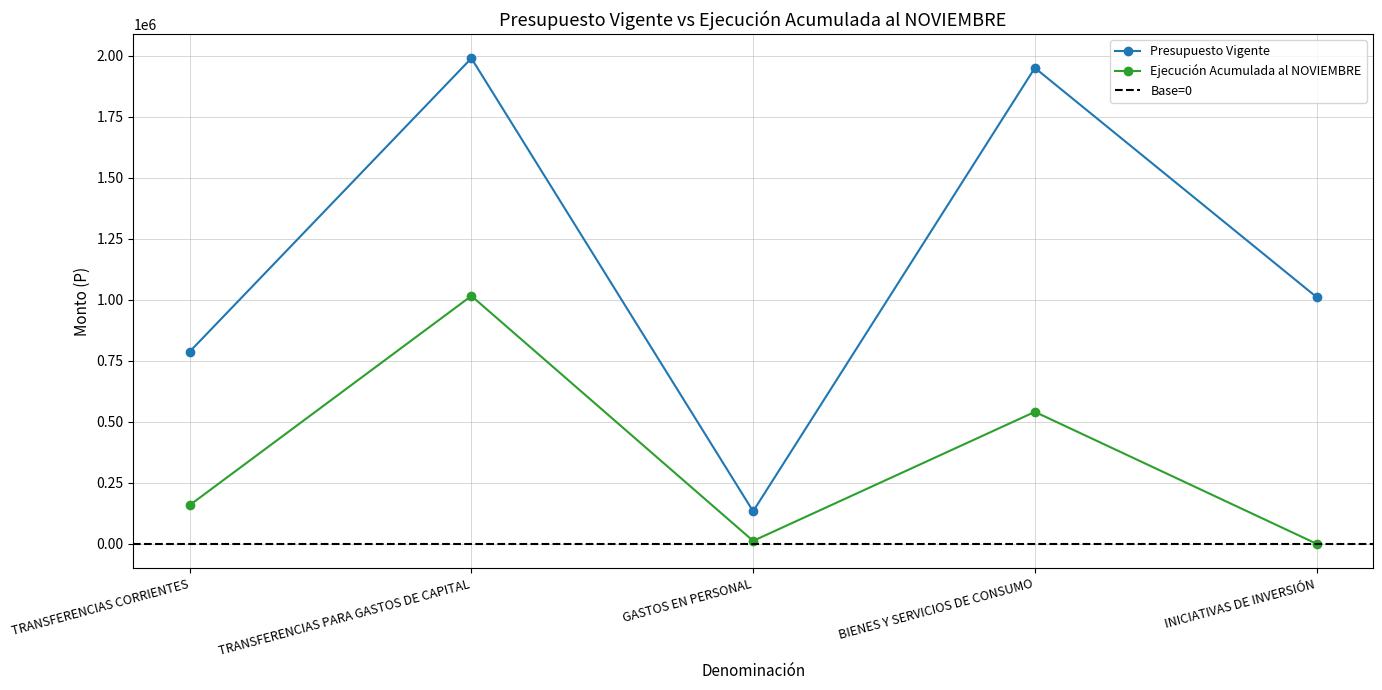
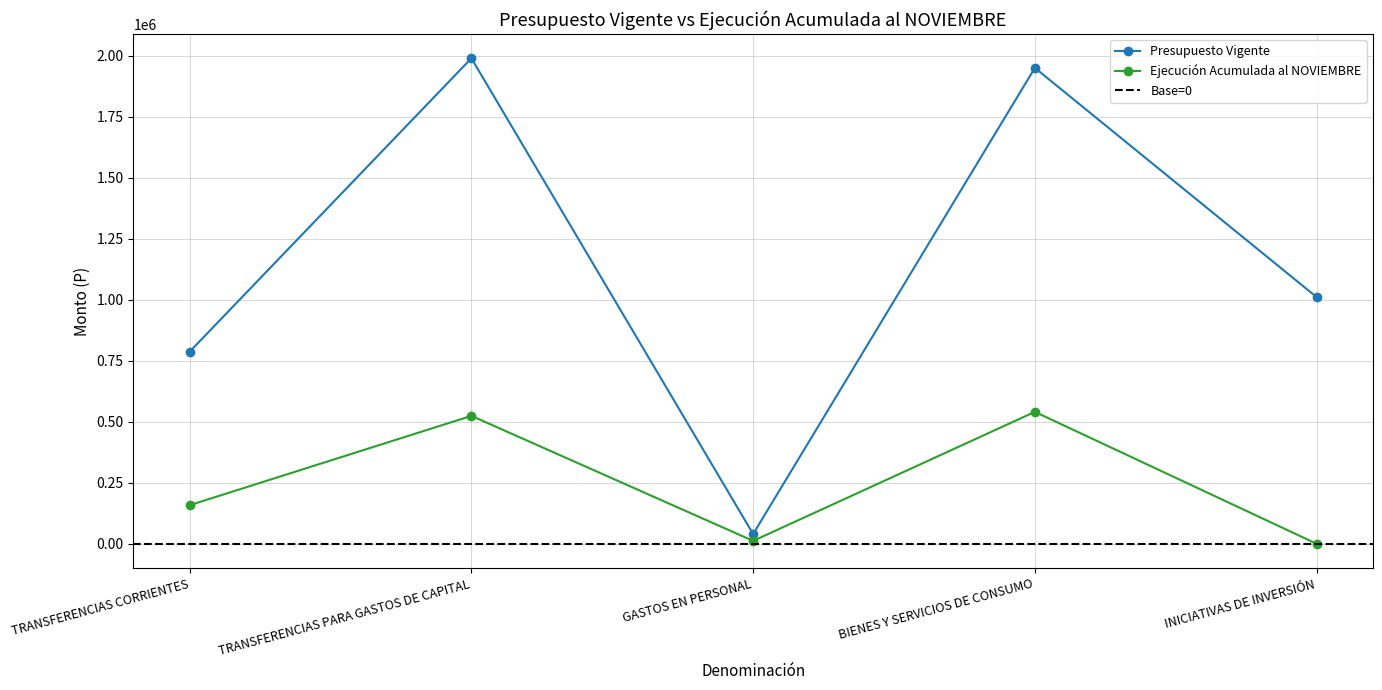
Ejecución Acumulada al NOVIEMBRE, TRANSFERENCIAS PARA GASTOS DE CAPITAL: 1020000 -> 520000
Presupuesto Vigente, GASTOS EN PERSONAL: 130000 -> 40000
